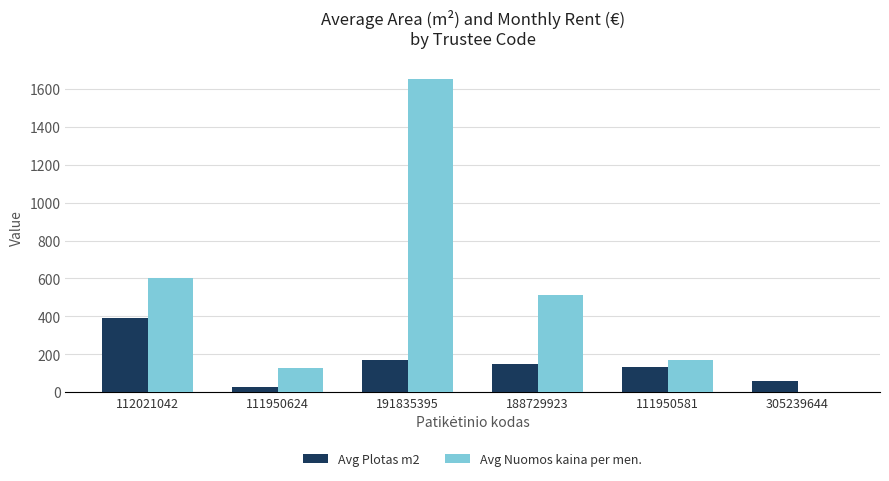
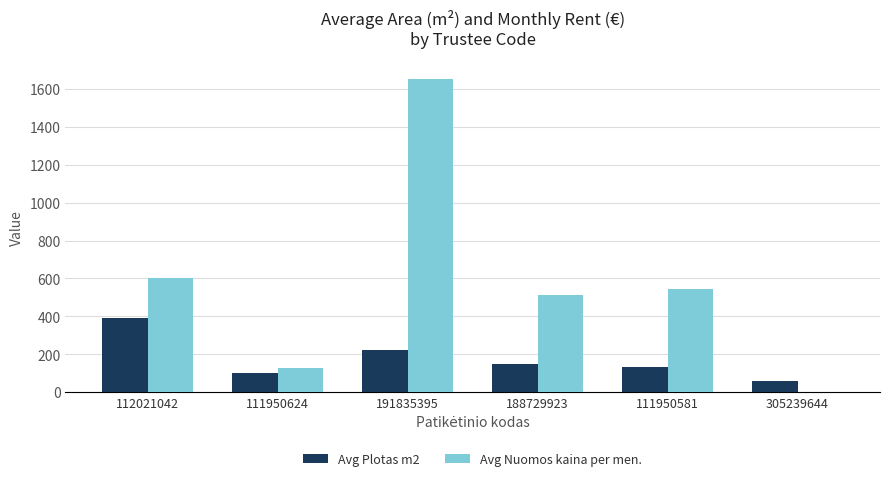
Avg Plotas m2, 111950624: 30 -> 100
Avg Plotas m2, 191835395: 170 -> 220
Avg Nuomos kaina per men., 111950581: 170 -> 540
